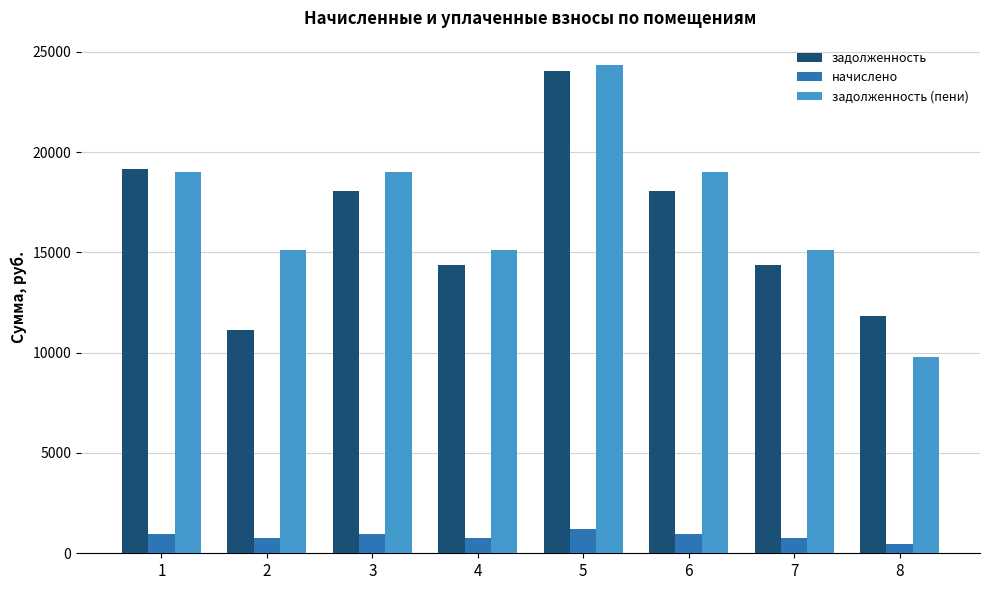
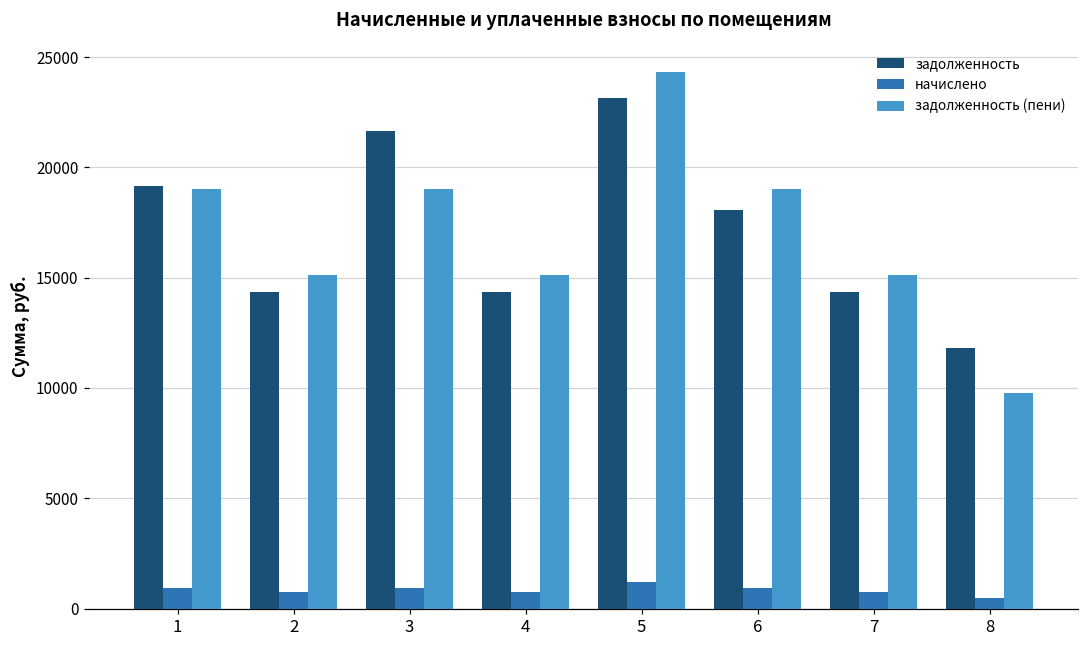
задолженность, 2: 11200 -> 14400
задолженность, 3: 18100 -> 21600
задолженность, 5: 24000 -> 23100
